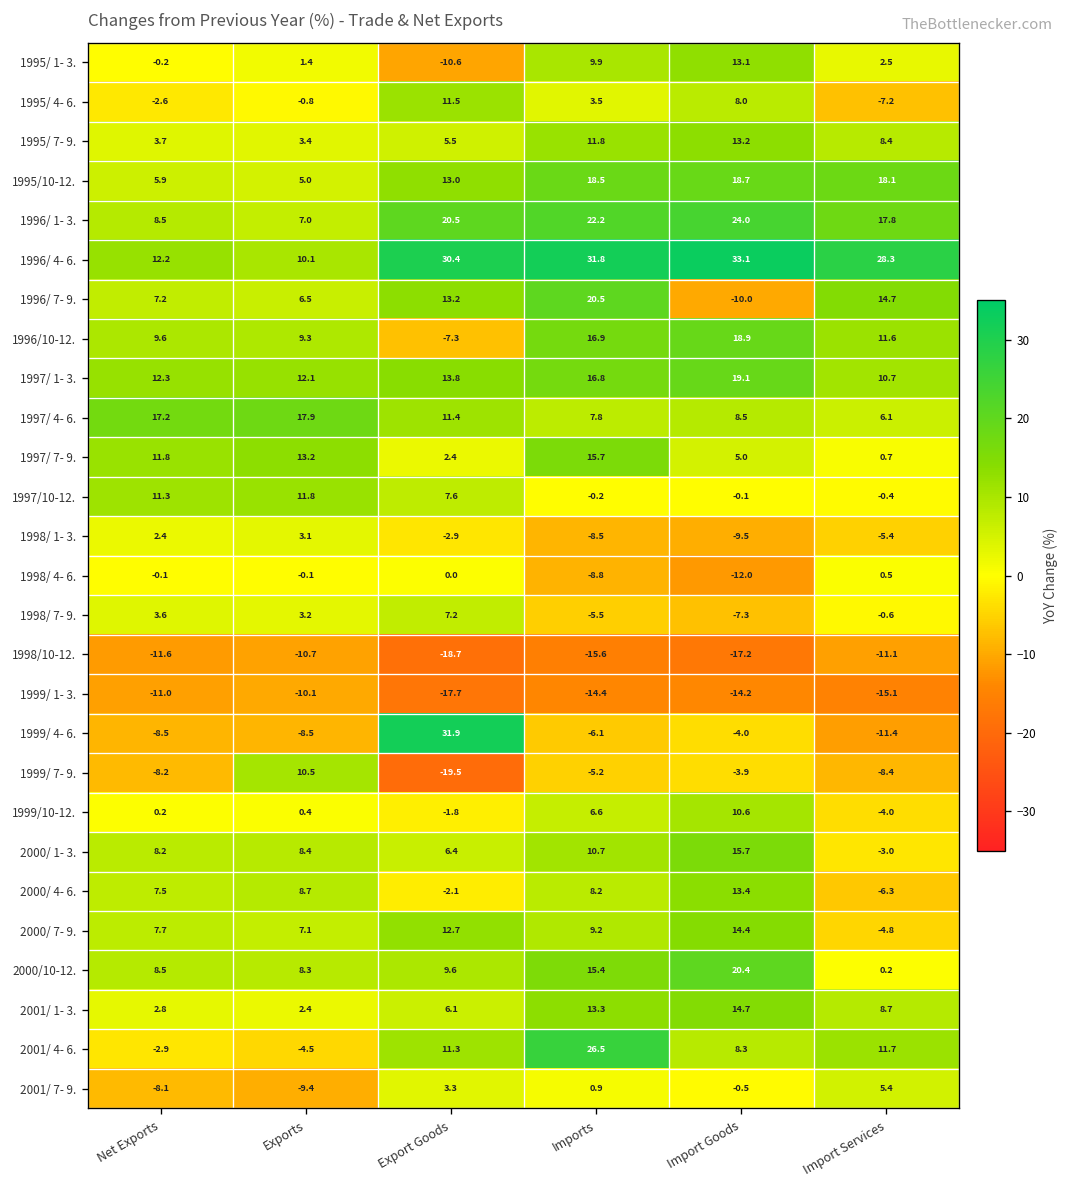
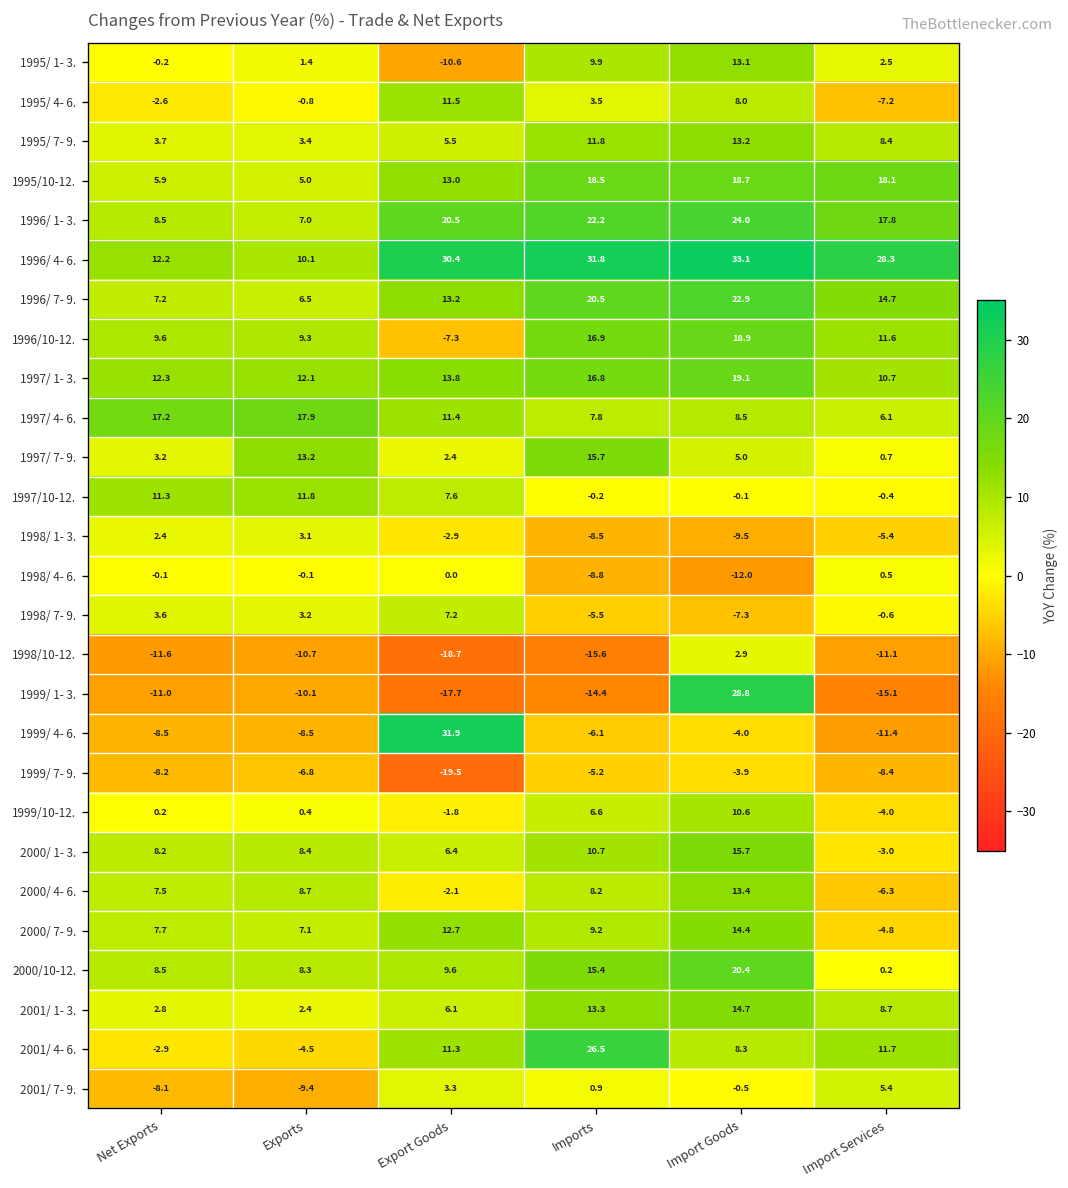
1996/ 7- 9., Import Goods: -10.0 -> 22.9
1997/ 7- 9., Net Exports: 11.8 -> 3.2
1998/10-12., Import Goods: -17.2 -> 2.9
1999/ 1- 3., Import Goods: -14.2 -> 28.8
1999/ 7- 9., Exports: 10.5 -> -6.8
